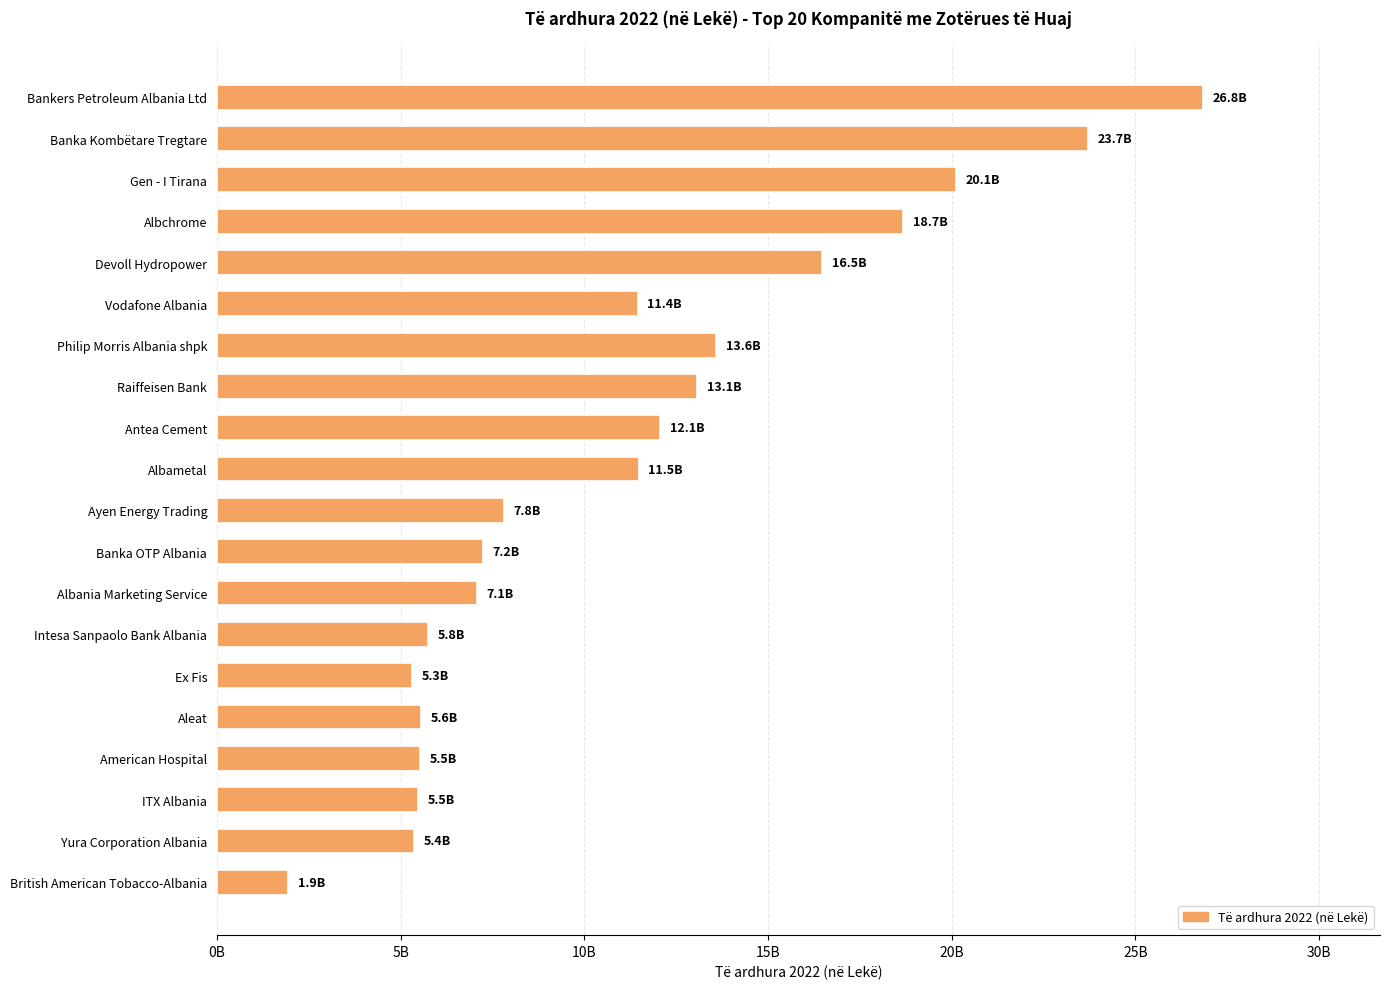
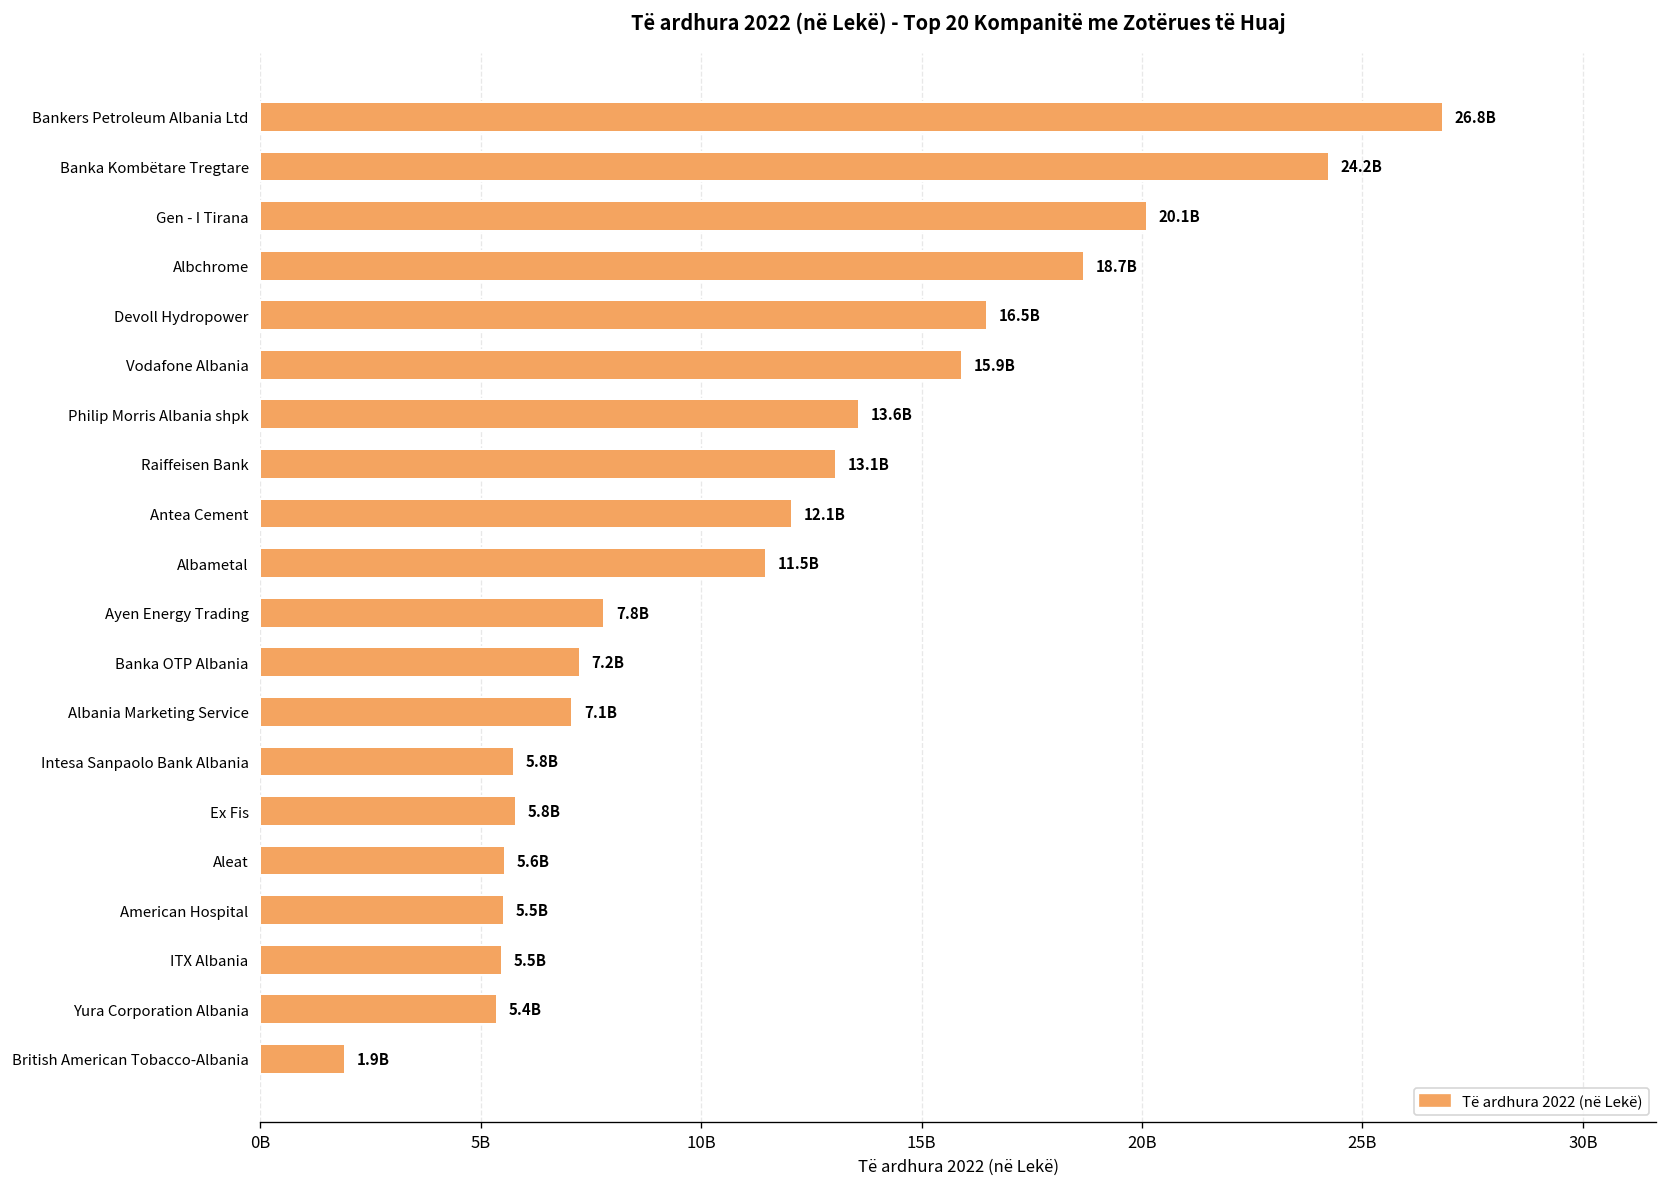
Banka Kombëtare Tregtare: 23.7B -> 24.2B
Vodafone Albania: 11.4B -> 15.9B
Ex Fis: 5.3B -> 5.8B
